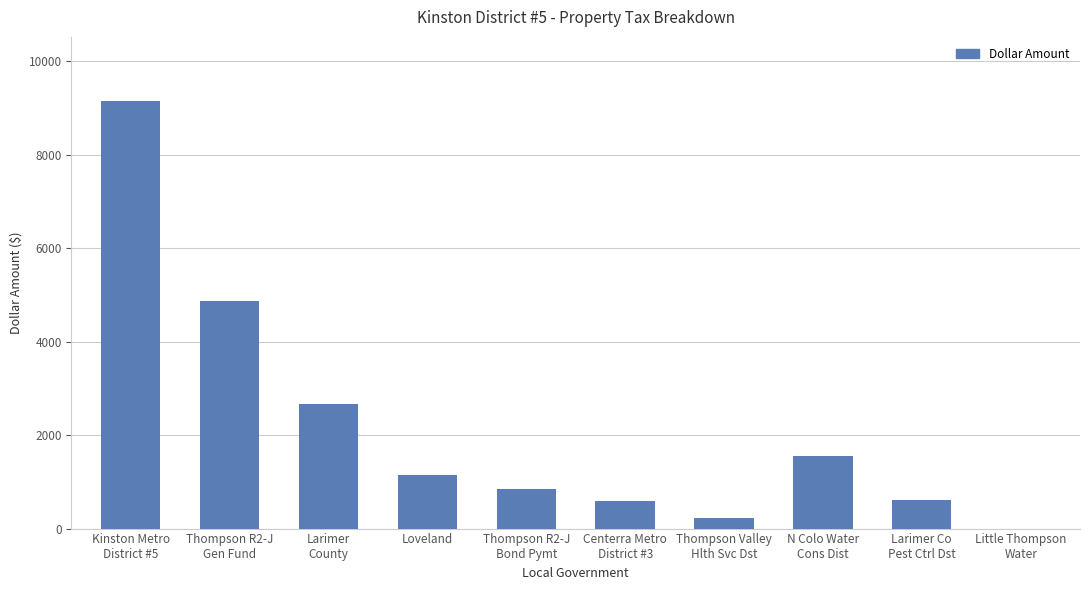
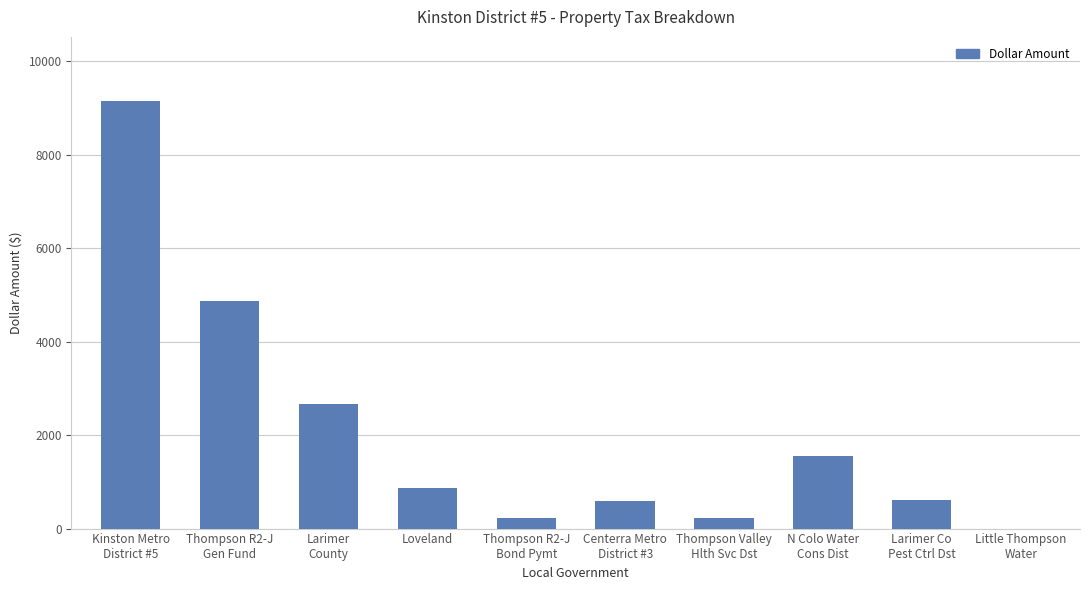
Loveland: 1100 -> 900
Thompson R2-J Bond Pymt: 800 -> 200
